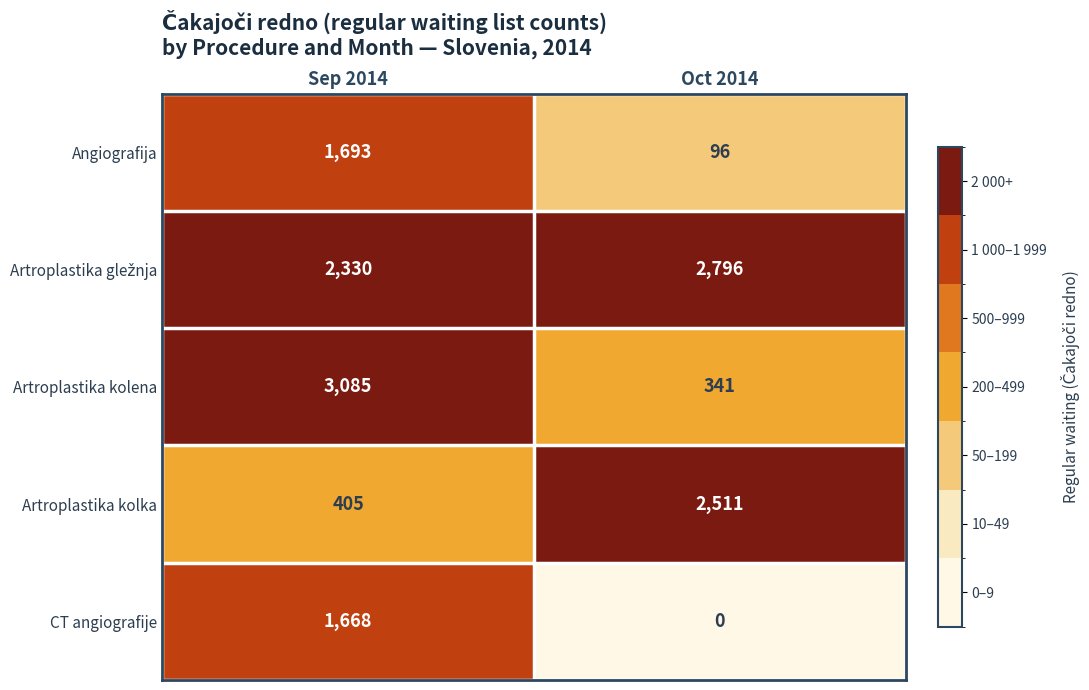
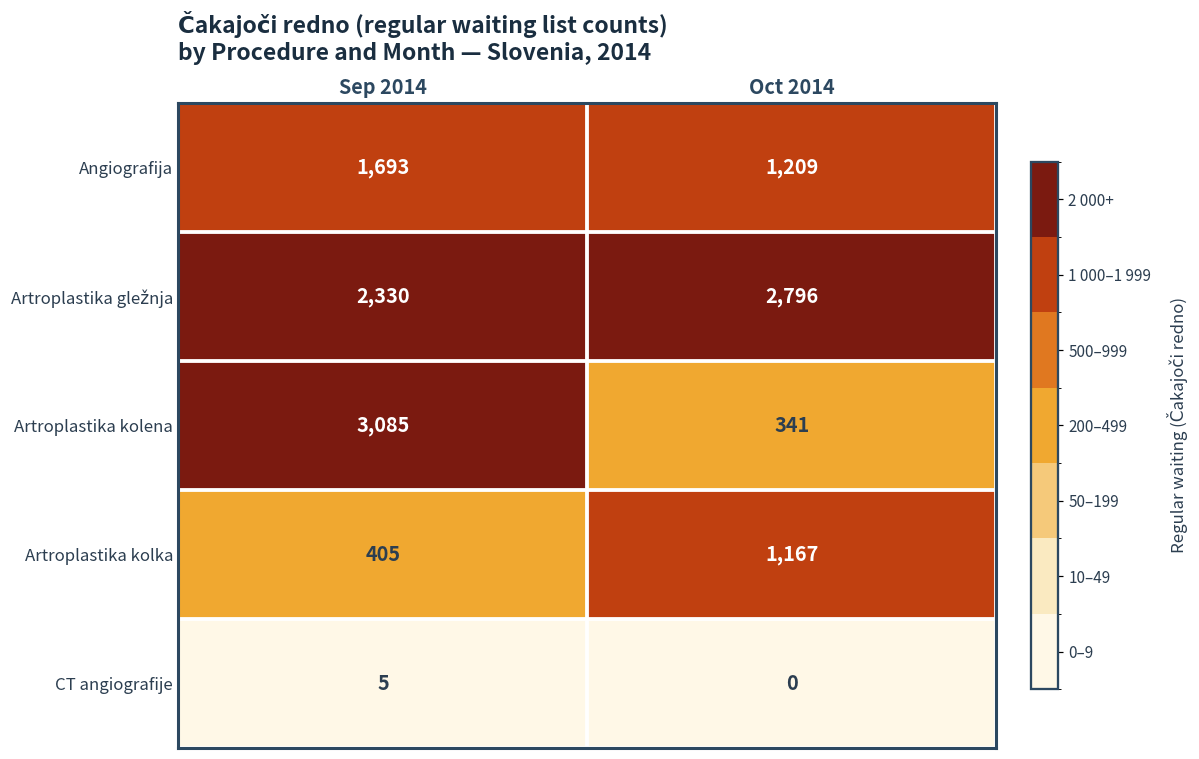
Angiografija, Oct 2014: 96 -> 1,209
Artroplastika kolka, Oct 2014: 2,511 -> 1,167
CT angiografije, Sep 2014: 1,668 -> 5
